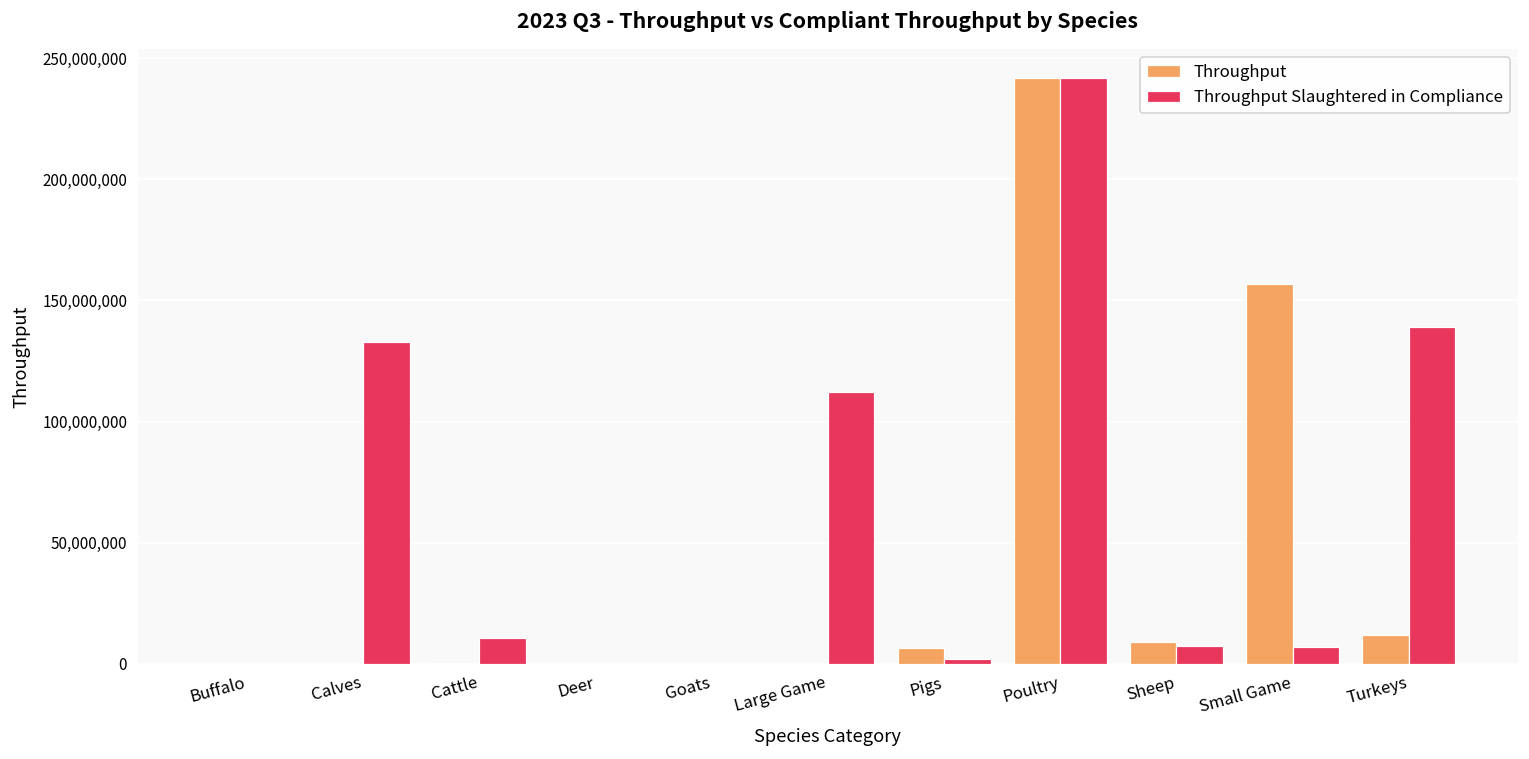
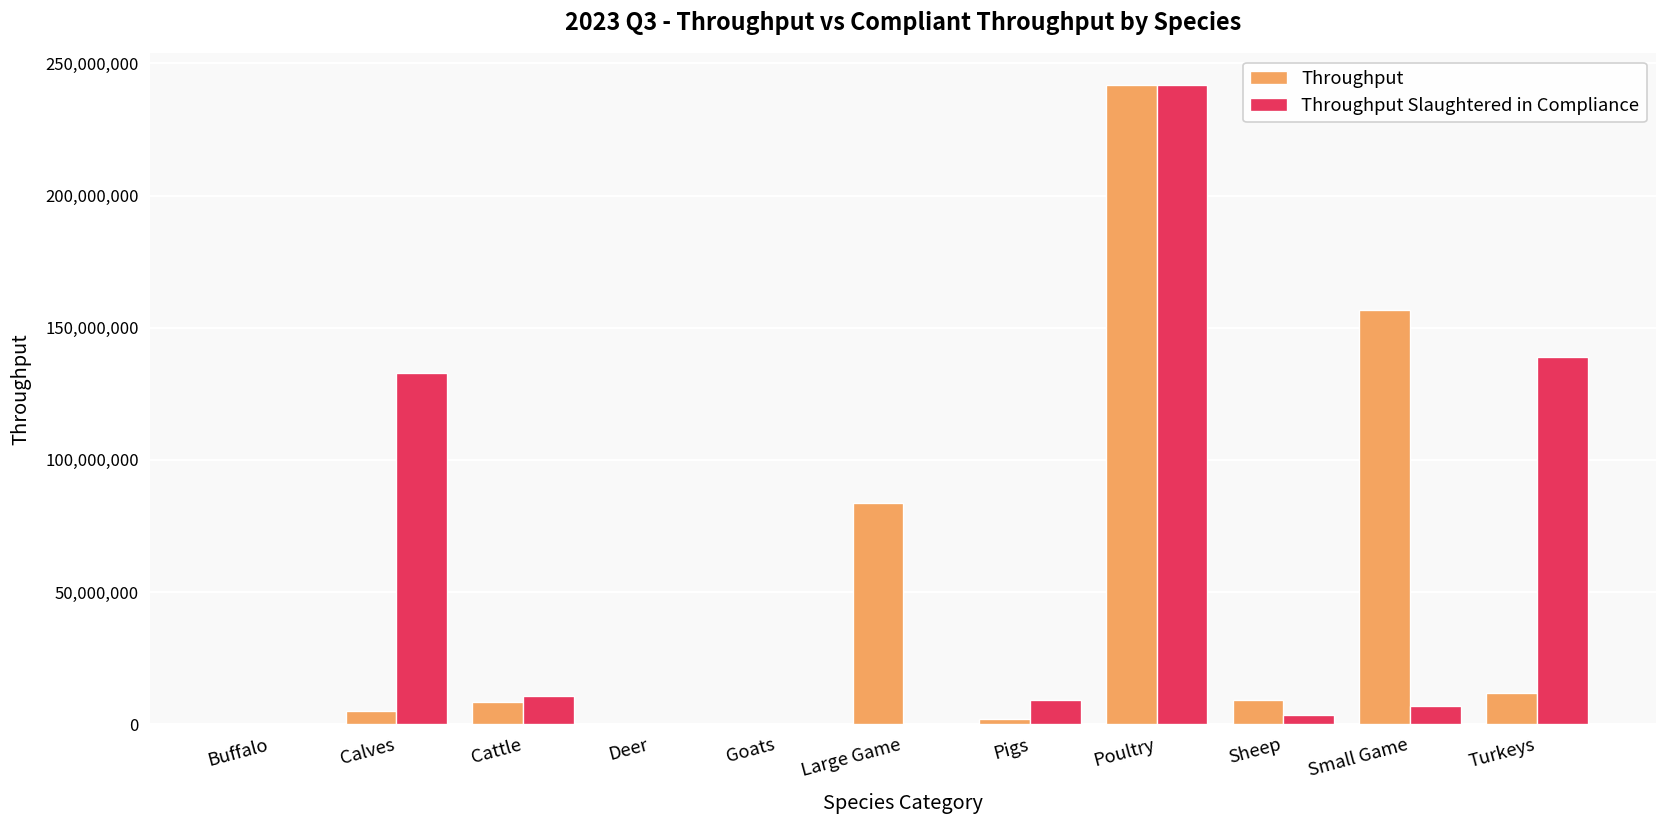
Throughput, Calves: 0 -> 5,000,000
Throughput, Cattle: 0 -> 8,000,000
Throughput, Large Game: 0 -> 84,000,000
Throughput Slaughtered in Compliance, Large Game: 112,000,000 -> 0
Throughput, Pigs: 7,000,000 -> 2,000,000
Throughput Slaughtered in Compliance, Pigs: 2,000,000 -> 9,000,000
Throughput Slaughtered in Compliance, Sheep: 7,000,000 -> 3,000,000
